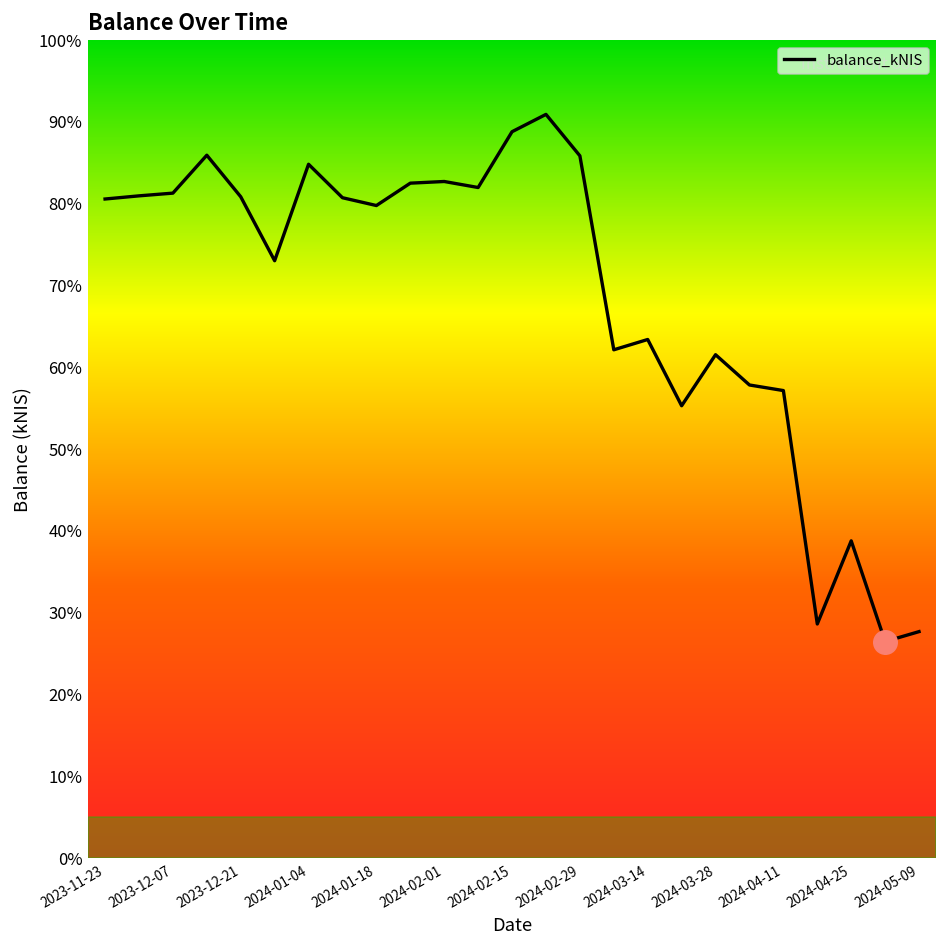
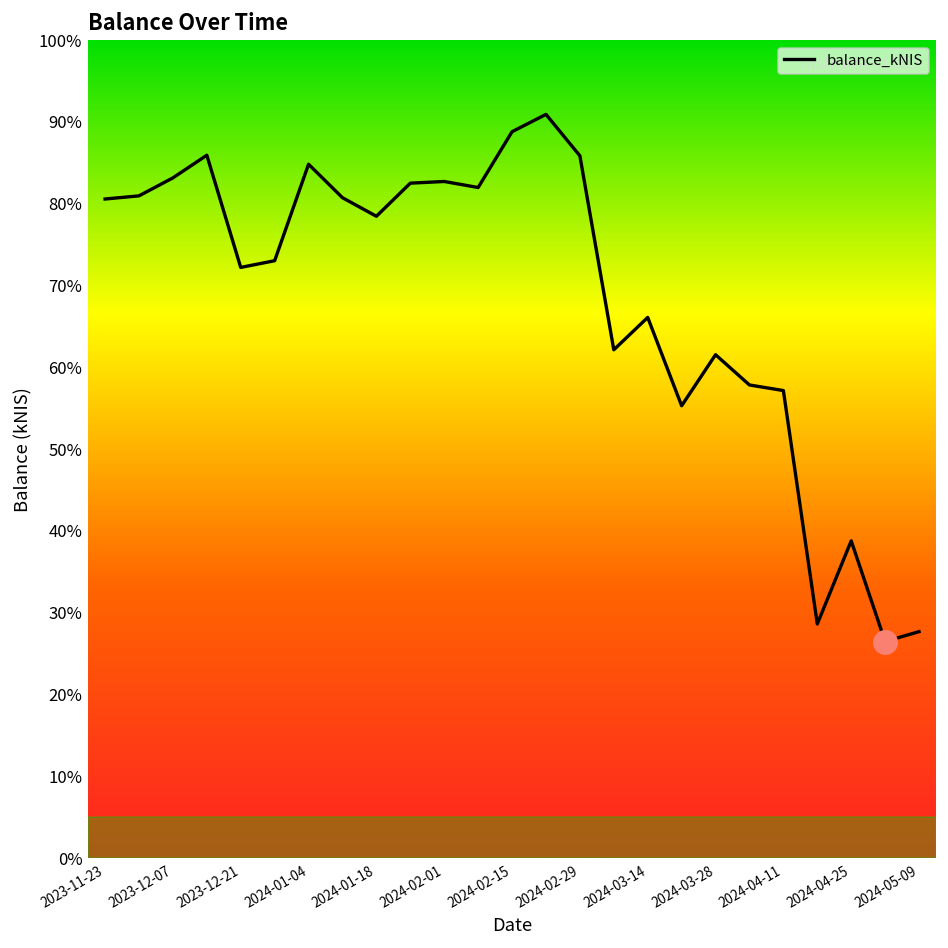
balance_kNIS, 2023-12-07: 81% -> 83%
balance_kNIS, 2023-12-21: 81% -> 72%
balance_kNIS, 2024-01-18: 80% -> 78%
balance_kNIS, 2024-03-14: 63% -> 66%
